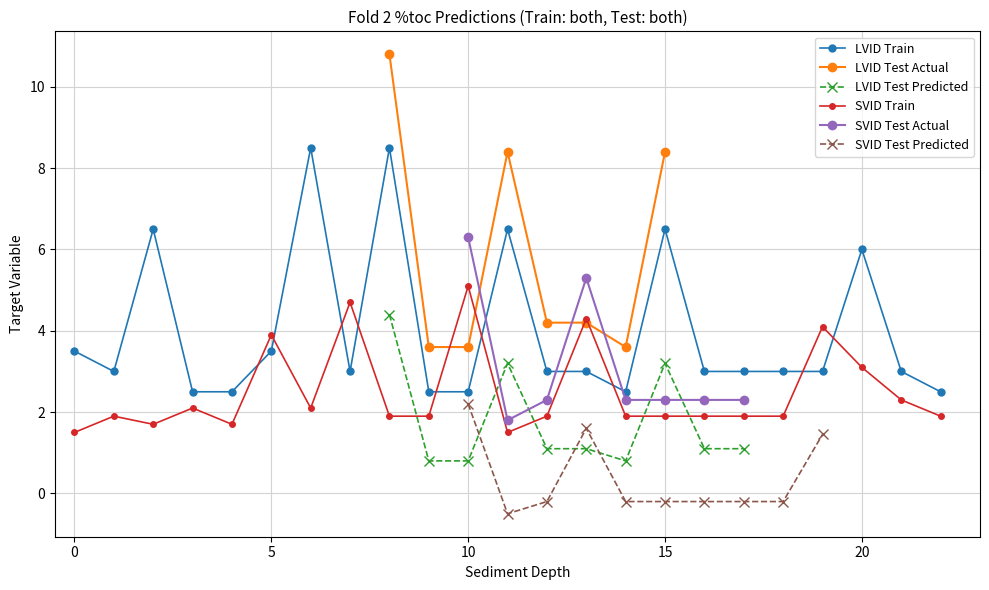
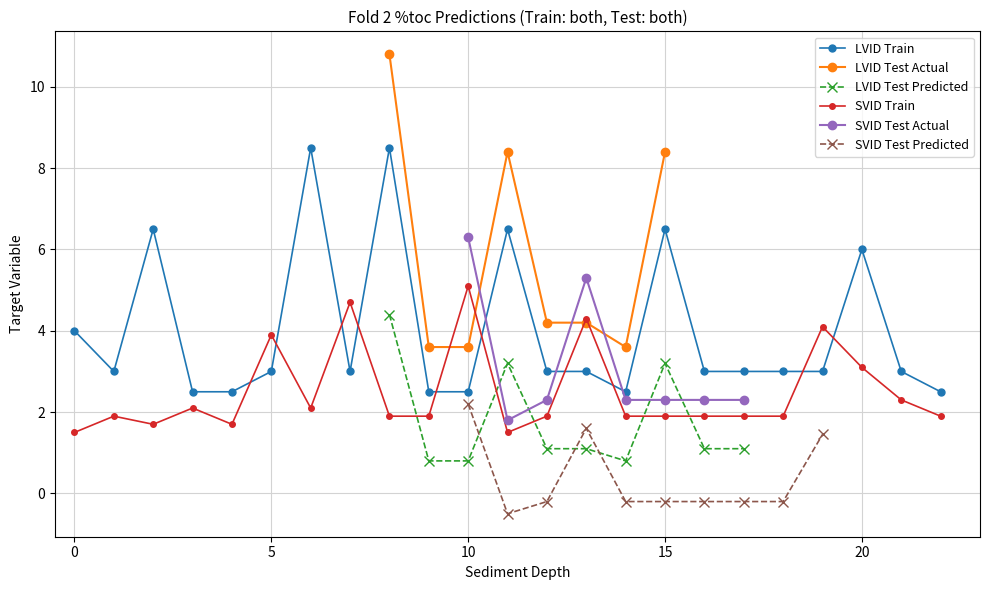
LVID Train, 0: 3.5 -> 4.0
LVID Train, 5: 3.5 -> 3.0
